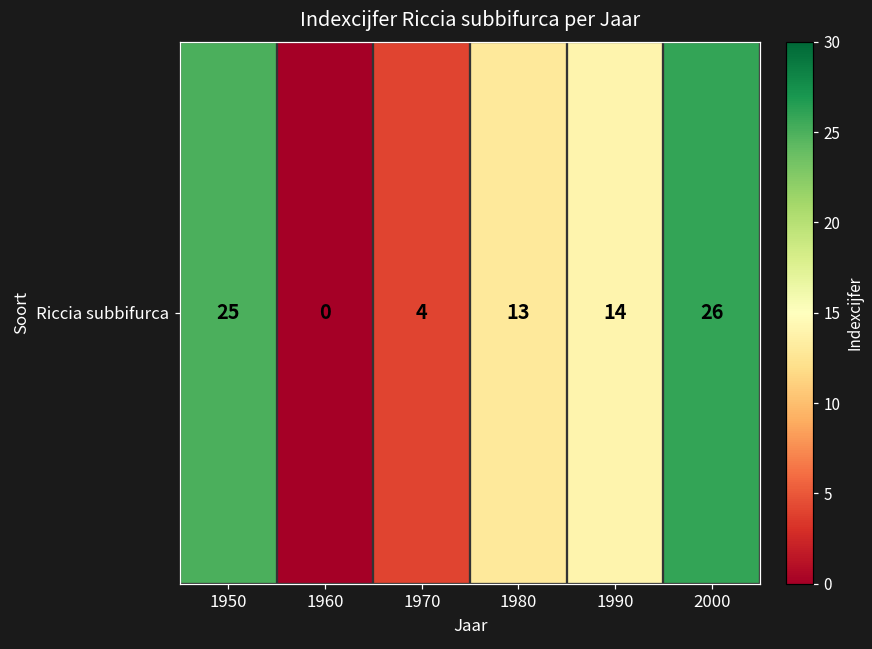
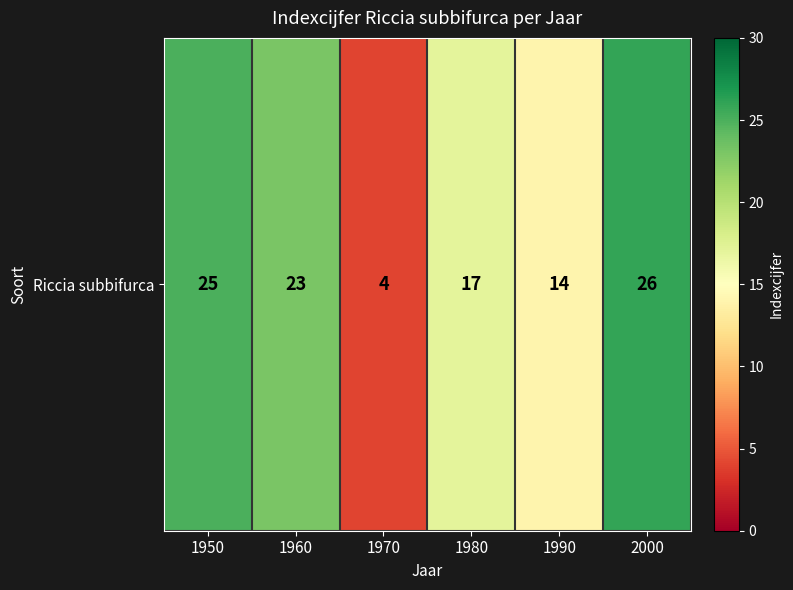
Riccia subbifurca, 1960: 0 -> 23
Riccia subbifurca, 1980: 13 -> 17
